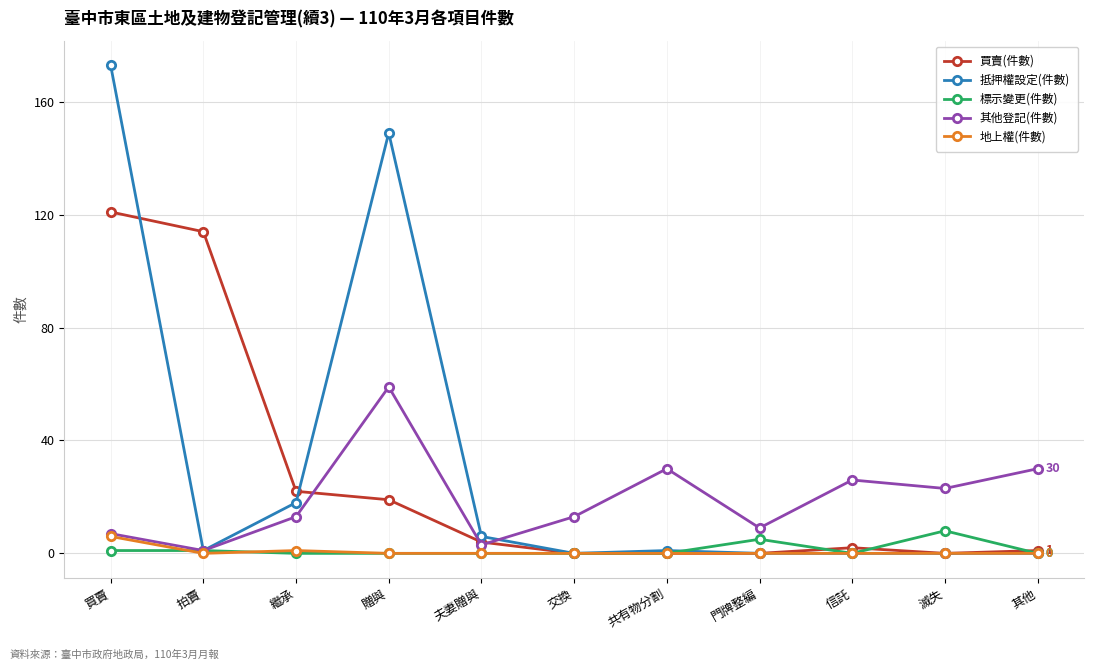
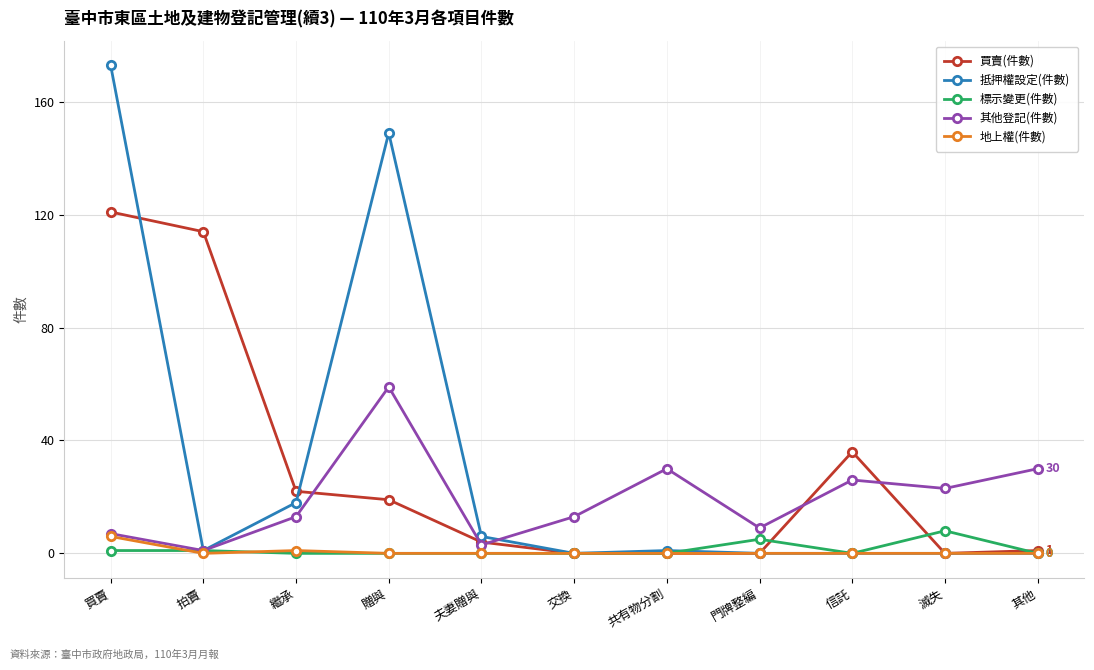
買賣(件數), 信託: 2 -> 36
